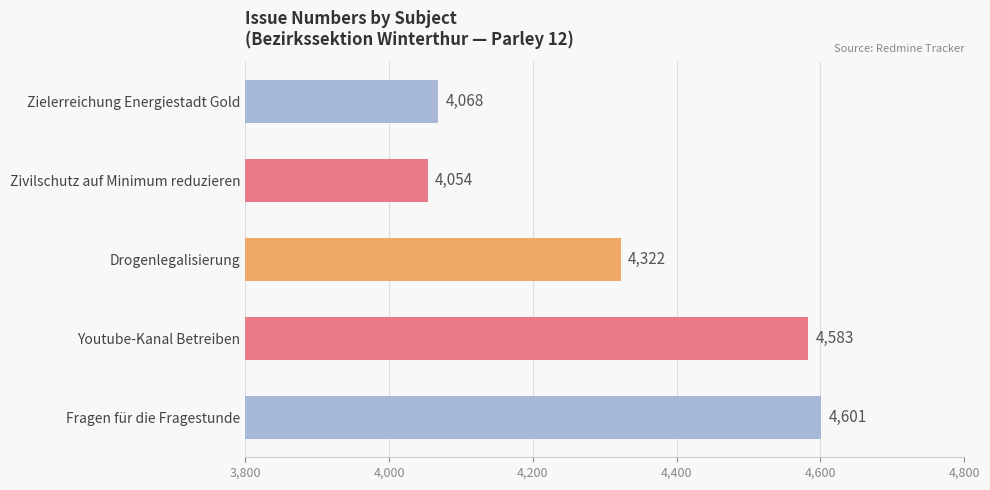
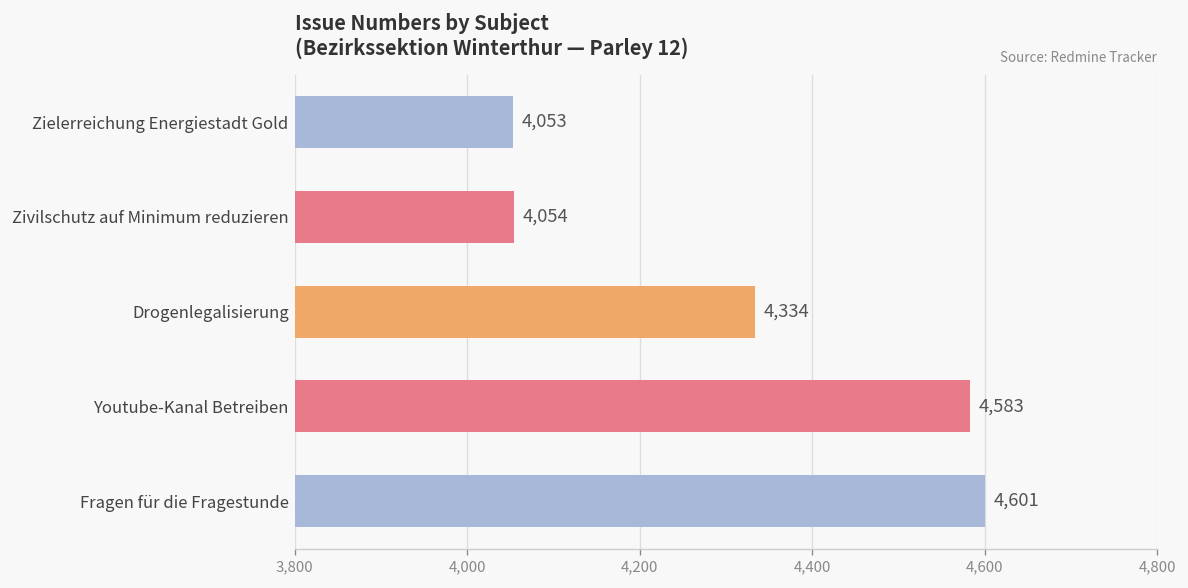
Zielerreichung Energiestadt Gold: 4,068 -> 4,053
Drogenlegalisierung: 4,322 -> 4,334
